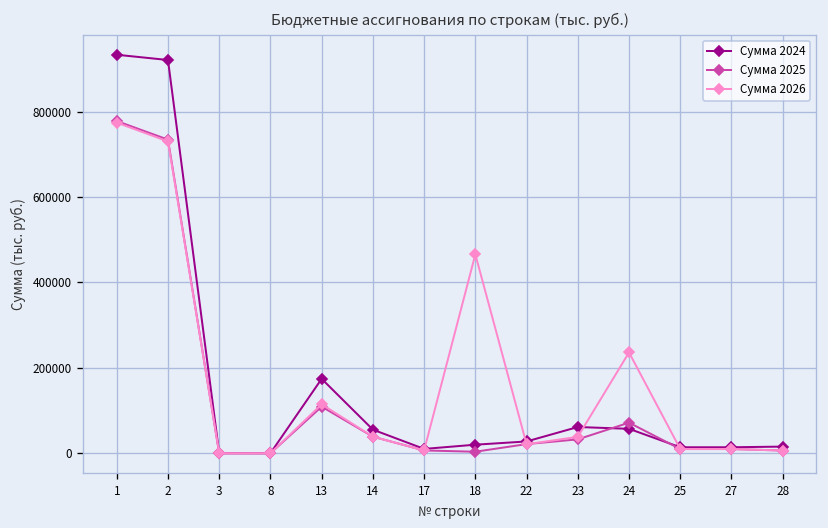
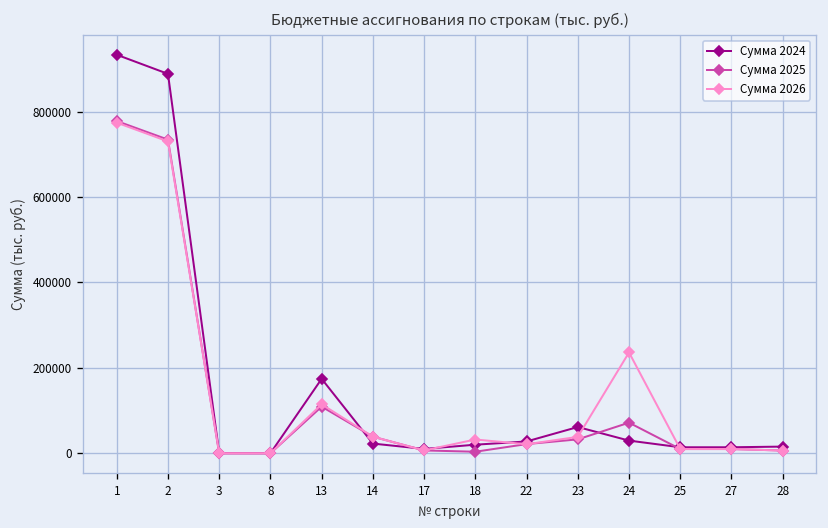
Сумма 2024, 2: 920000 -> 890000
Сумма 2024, 14: 60000 -> 20000
Сумма 2026, 18: 470000 -> 30000
Сумма 2024, 24: 60000 -> 30000
